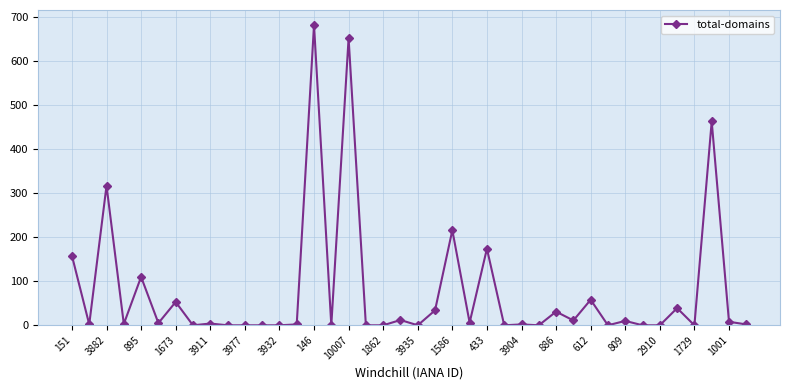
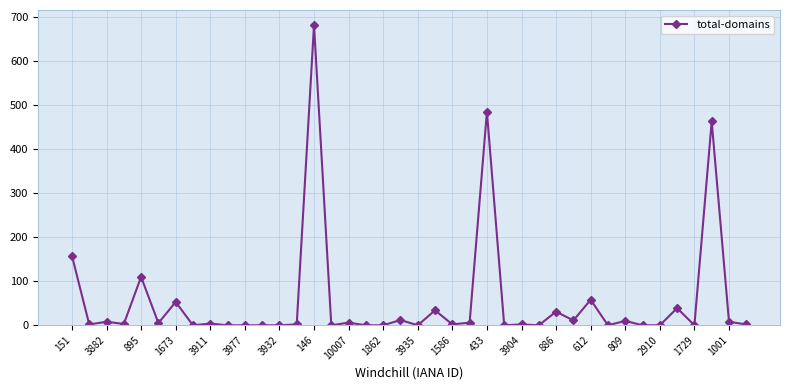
3882: 320 -> 10
10007: 650 -> 10
1586: 220 -> 0
433: 170 -> 490
